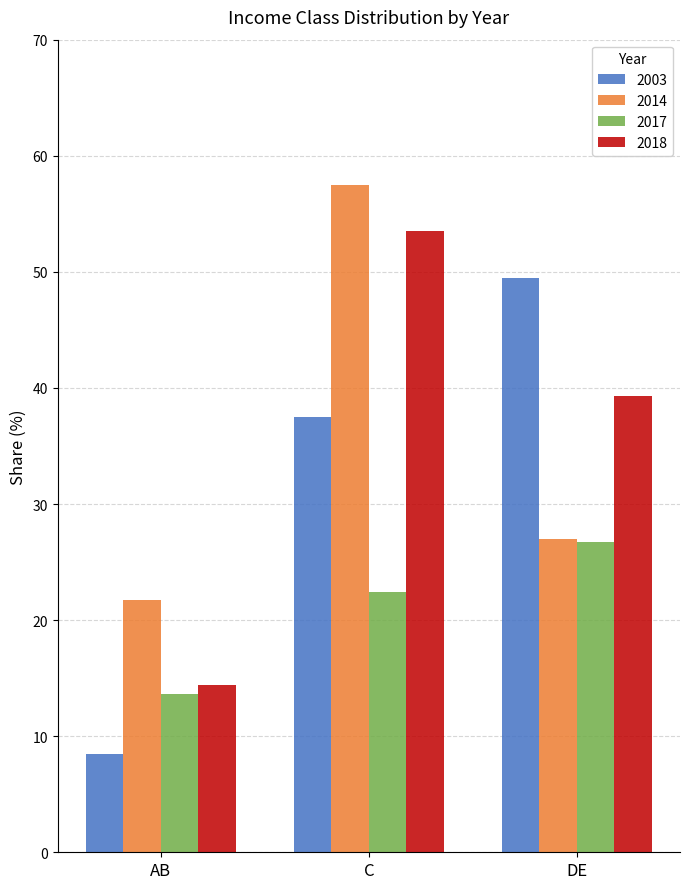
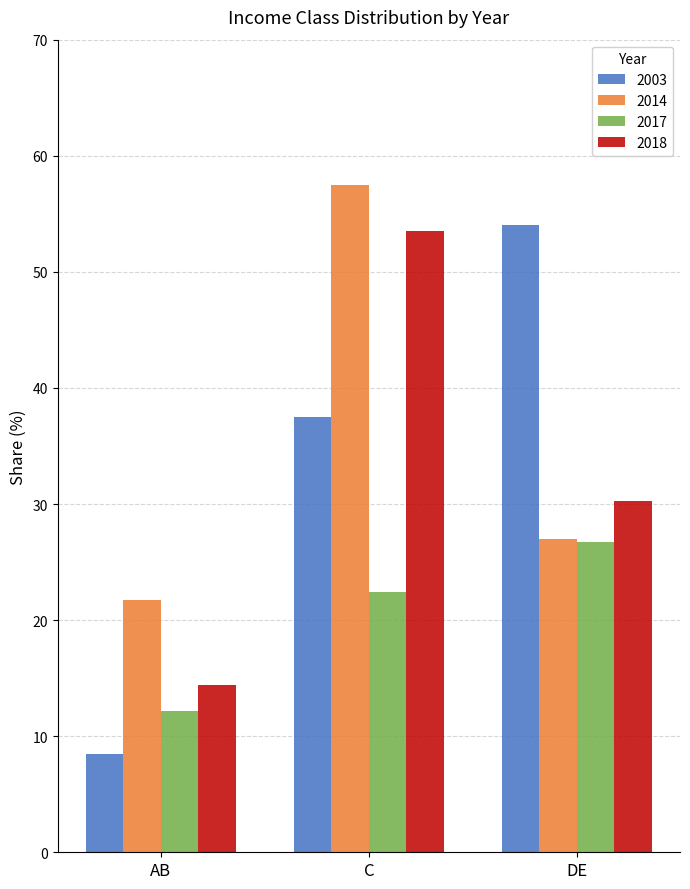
2017, AB: 13.6 -> 12.2
2003, DE: 49.5 -> 54.0
2018, DE: 39.3 -> 30.3
